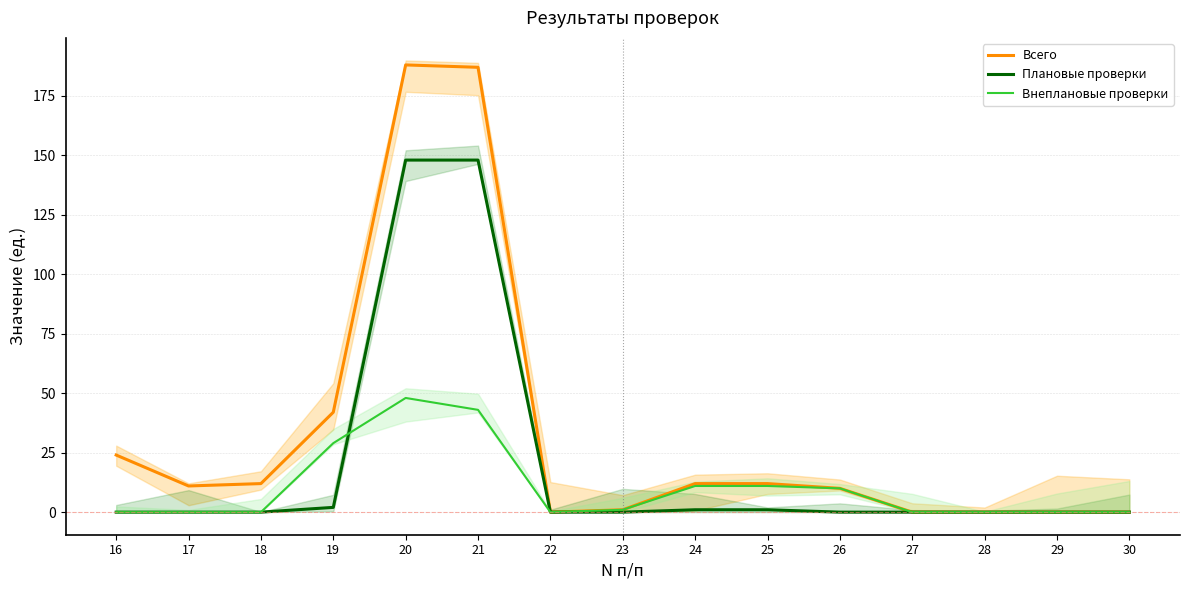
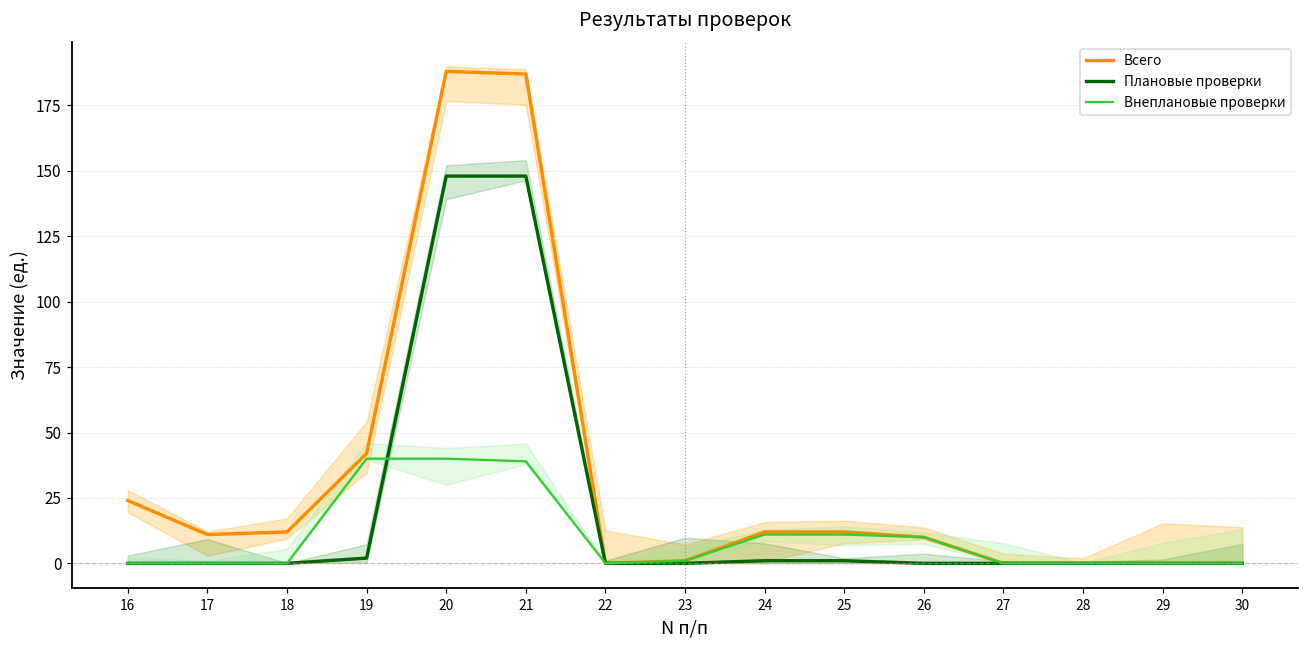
Внеплановые проверки, 19: 29 -> 40
Внеплановые проверки, 20: 48 -> 40
Внеплановые проверки, 21: 43 -> 39
